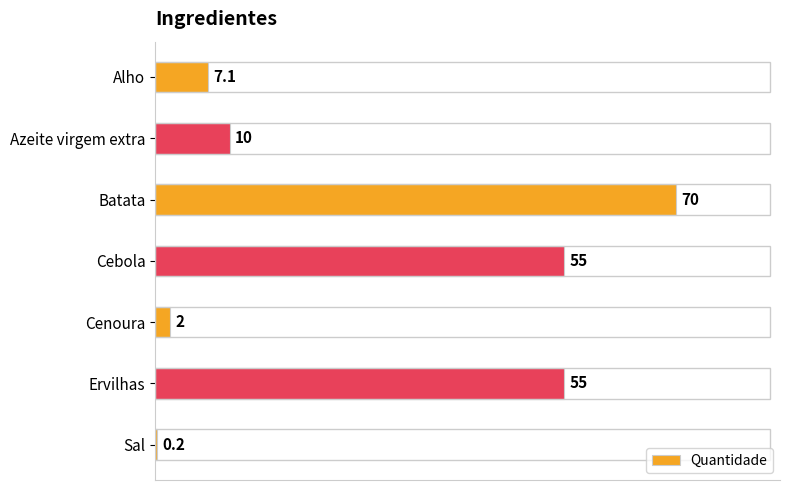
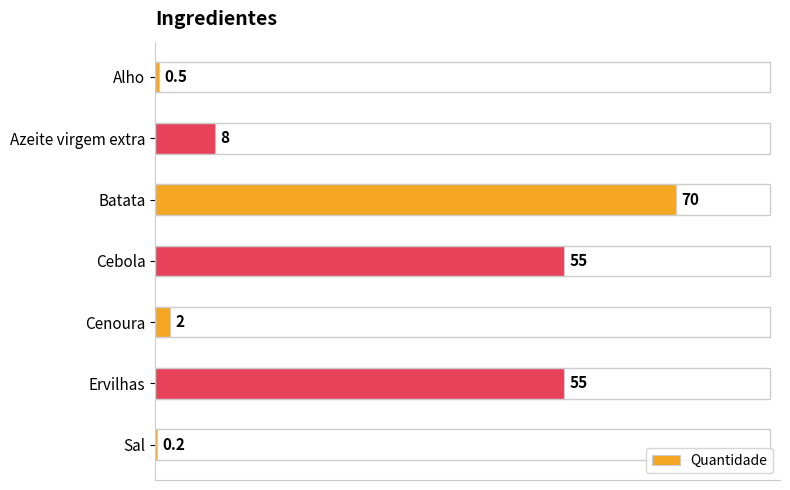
Alho: 7.1 -> 0.5
Azeite virgem extra: 10 -> 8
